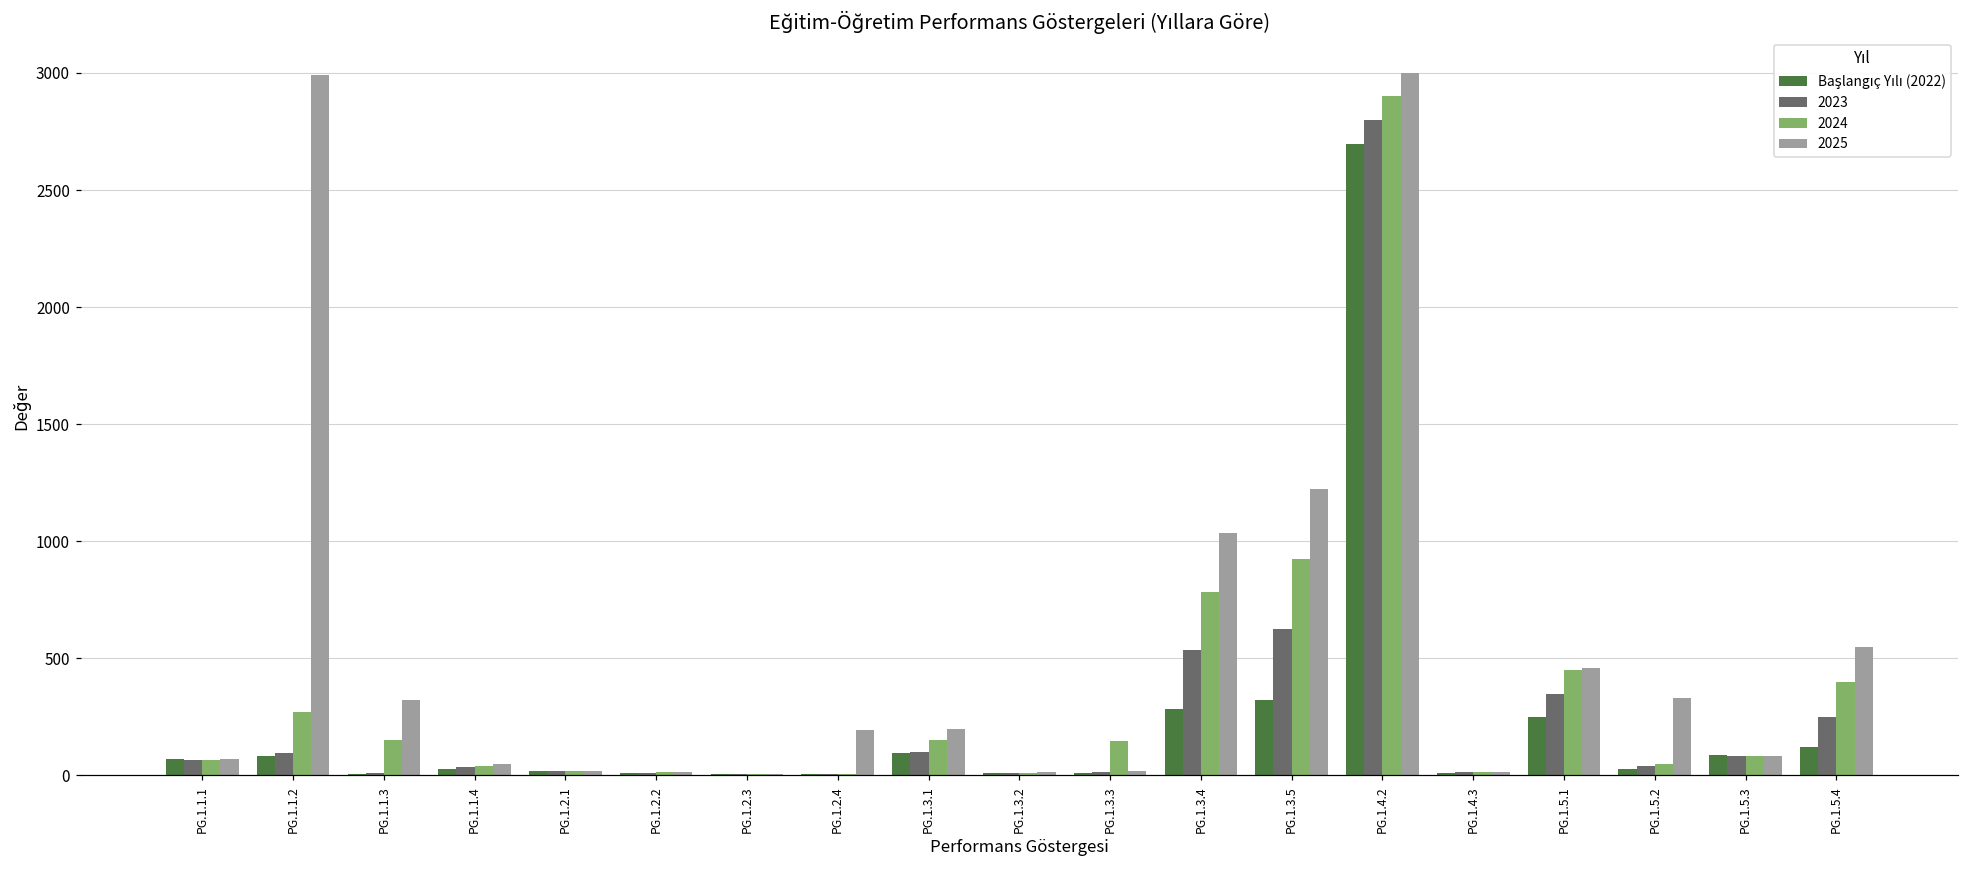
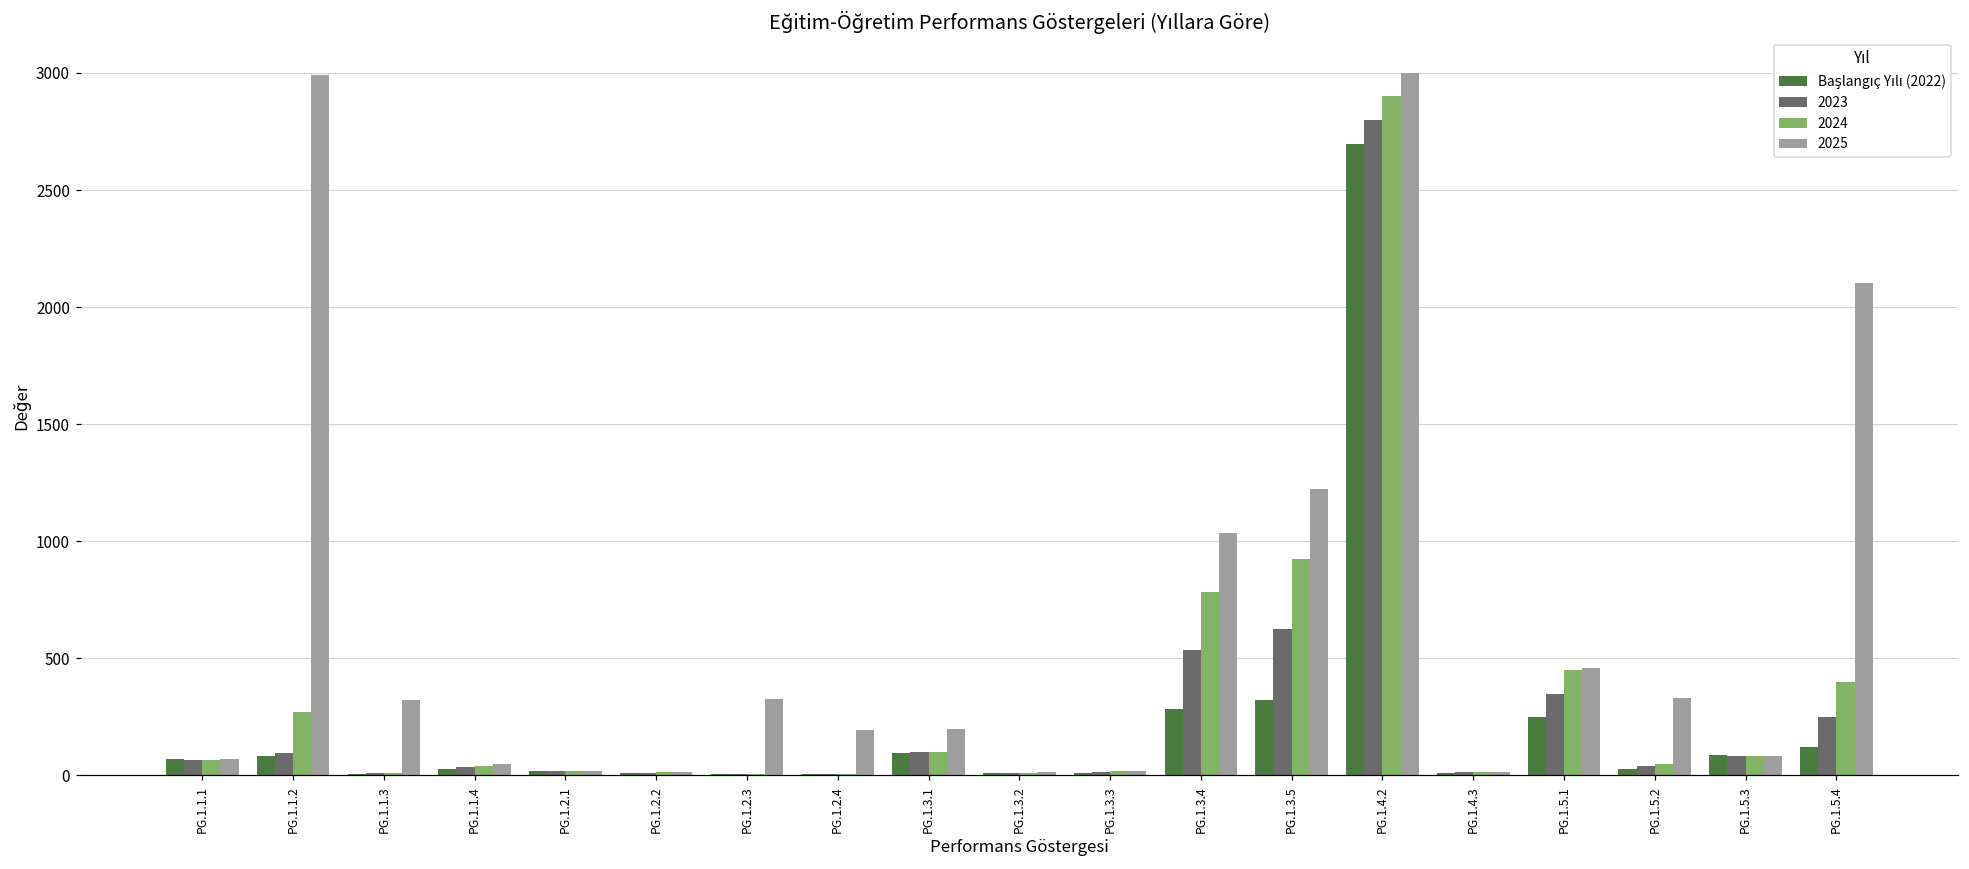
2024, PG.1.1.3: 150 -> 10
2025, PG.1.2.3: 10 -> 330
2024, PG.1.3.1: 150 -> 100
2024, PG.1.3.3: 150 -> 20
2025, PG.1.5.4: 550 -> 2100
